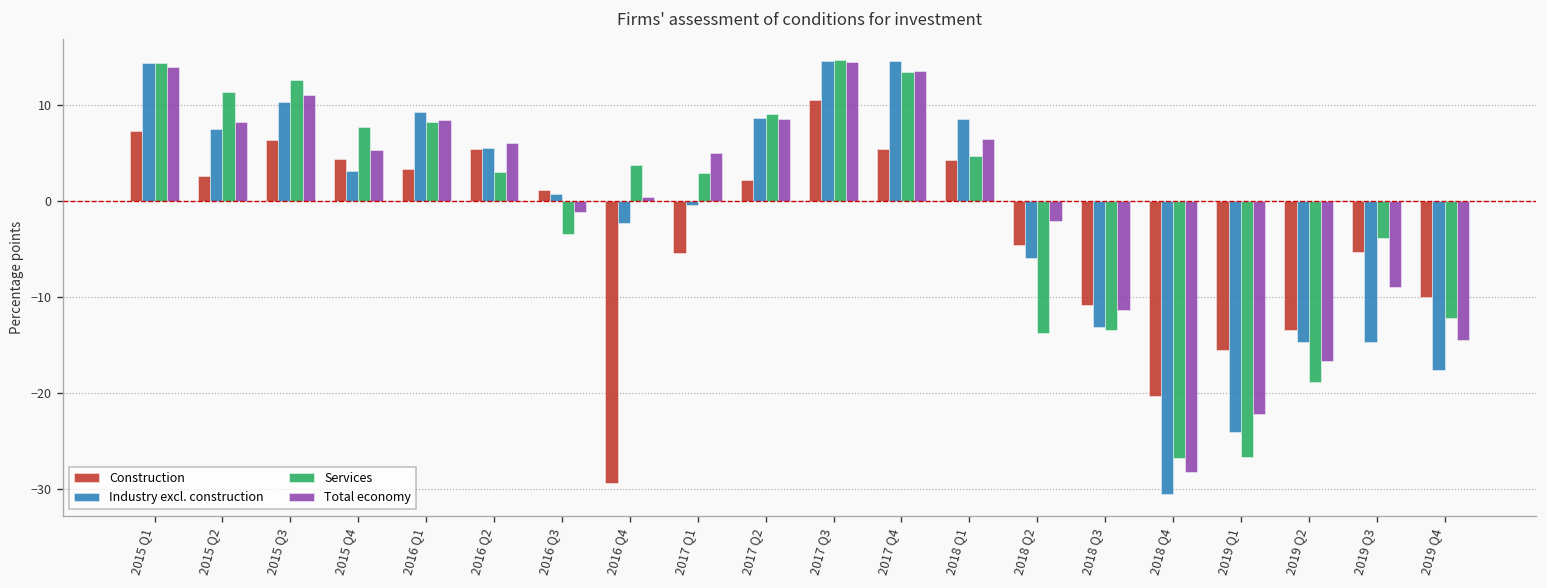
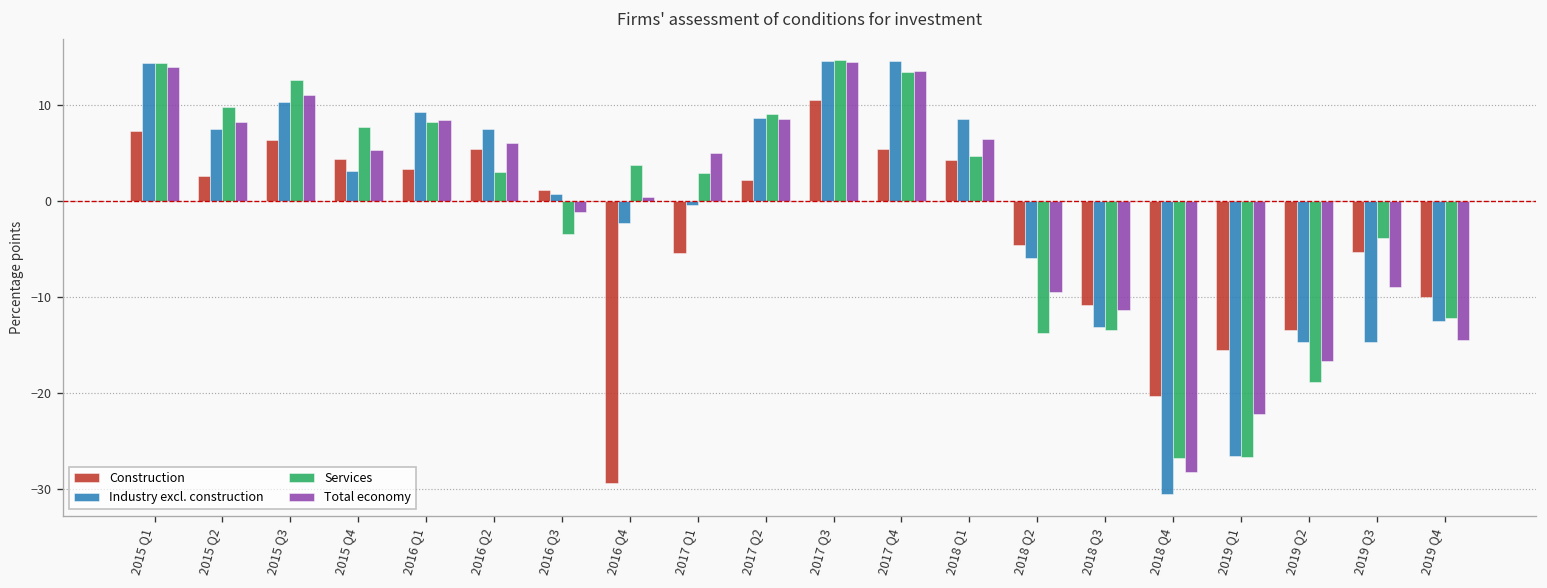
Services, 2015 Q2: 11 -> 10
Industry excl. construction, 2016 Q2: 6 -> 8
Total economy, 2018 Q2: -2 -> -10
Industry excl. construction, 2019 Q1: -24 -> -27
Industry excl. construction, 2019 Q4: -18 -> -13
